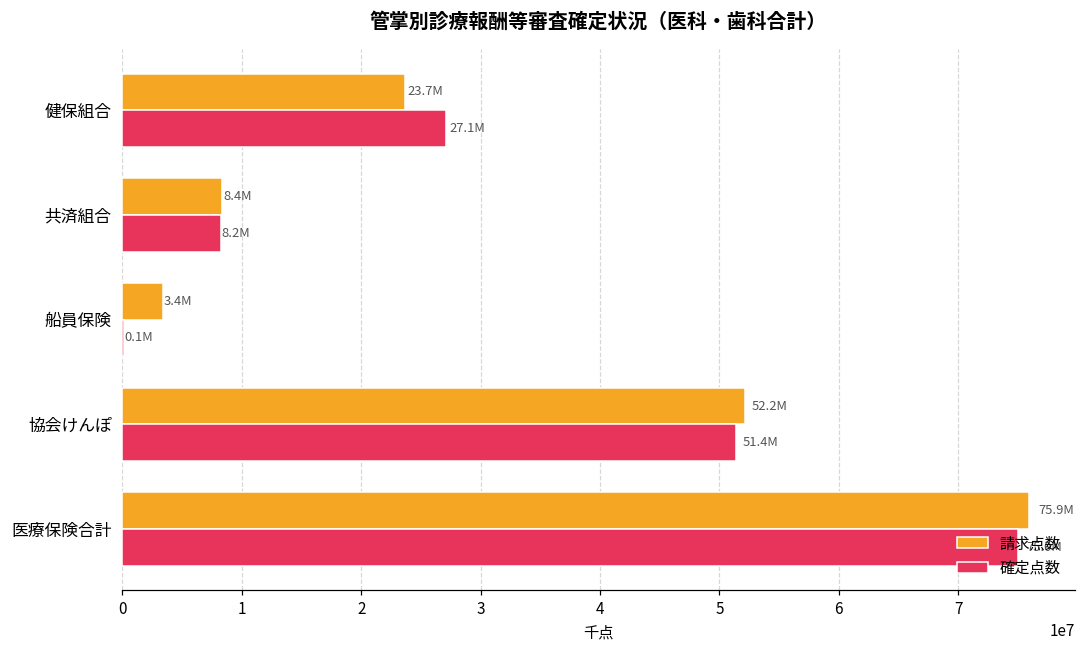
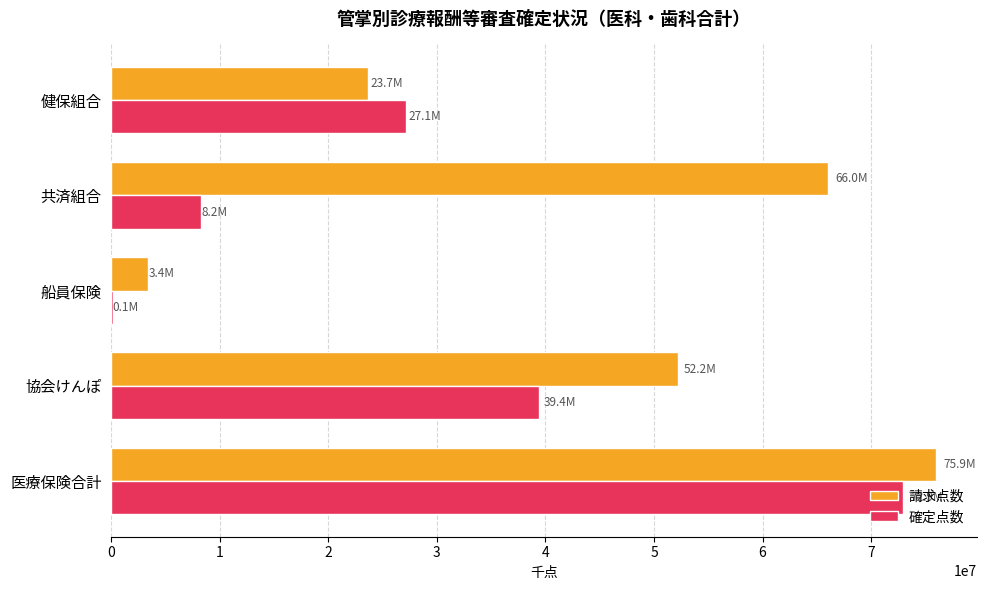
請求点数, 共済組合: 8.4M -> 66.0M
確定点数, 協会けんぽ: 51.4M -> 39.4M
確定点数, 医療保険合計: 75.0M -> 72.9M
